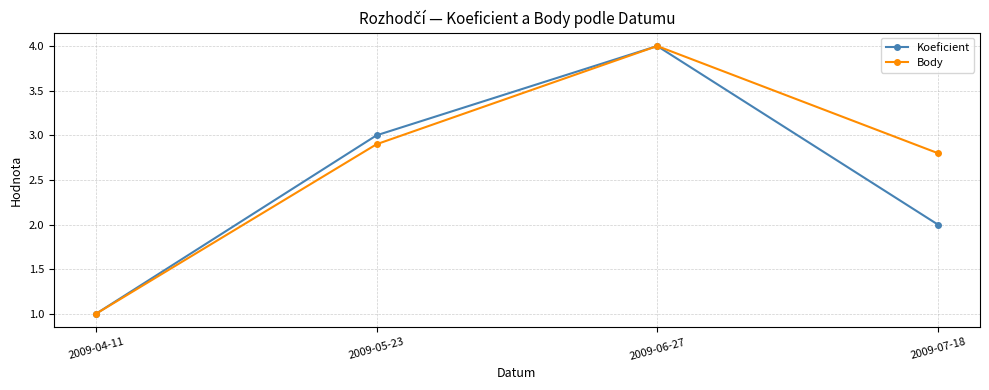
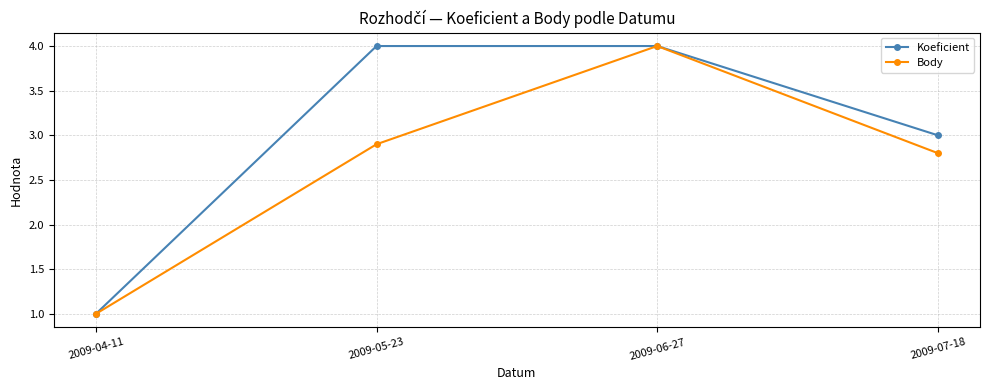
Koeficient, 2009-05-23: 3 -> 4
Koeficient, 2009-07-18: 2 -> 3
